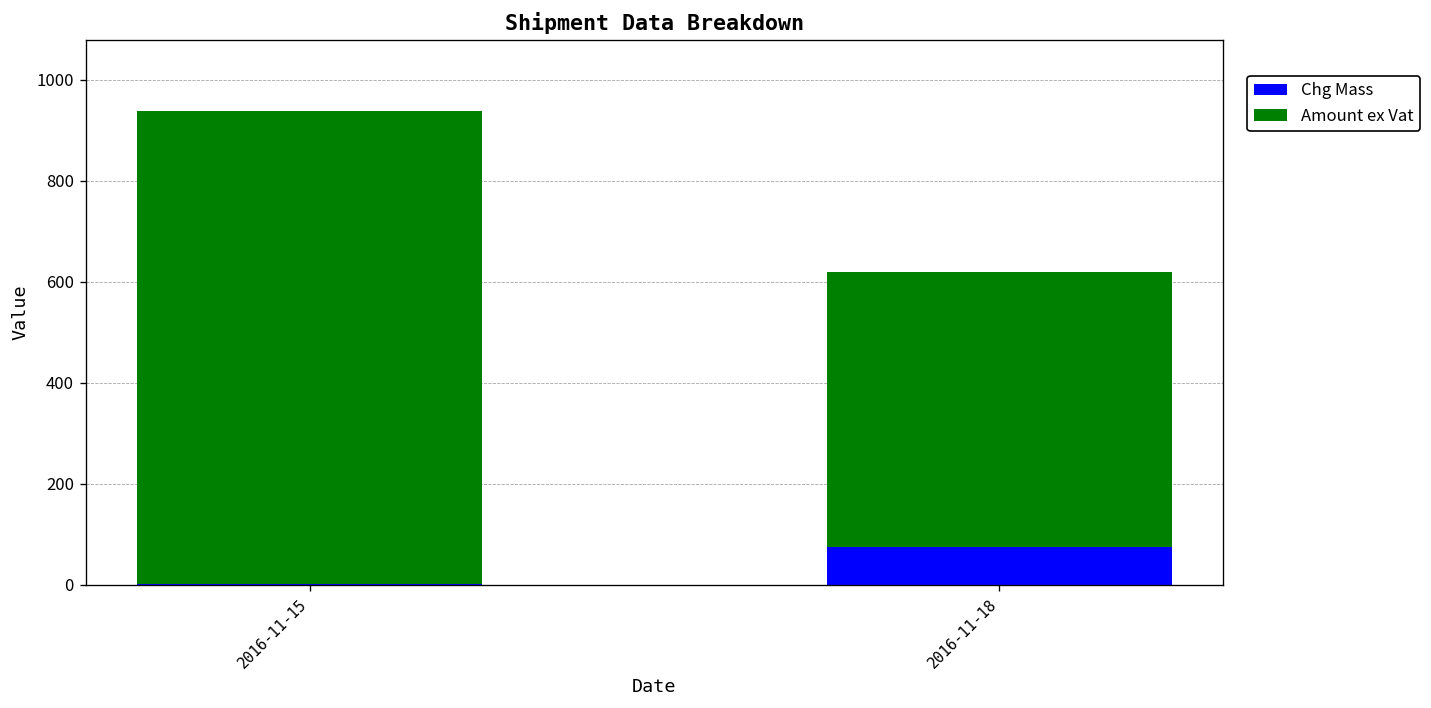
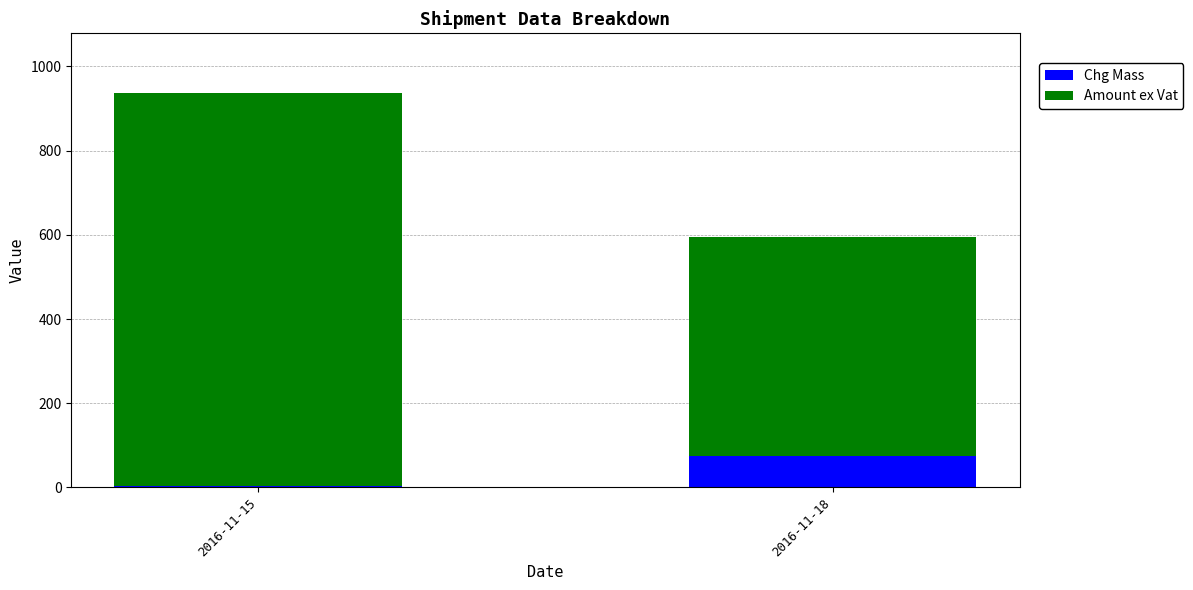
Amount ex Vat, 2016-11-18: 540 -> 520
